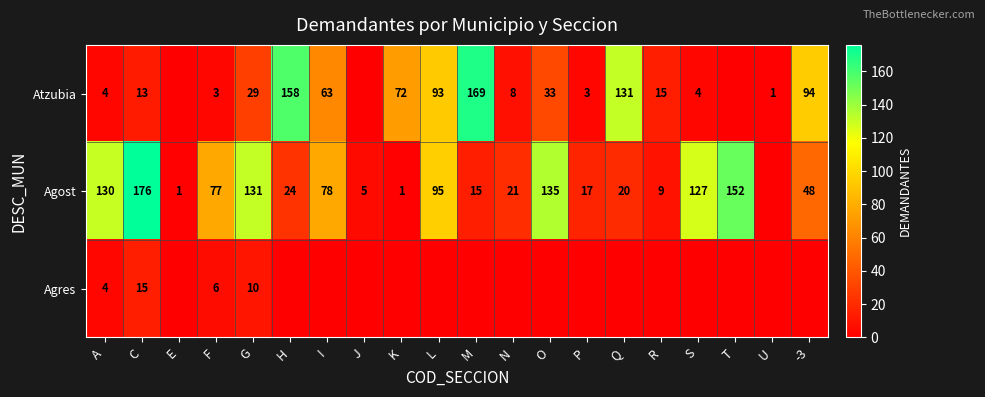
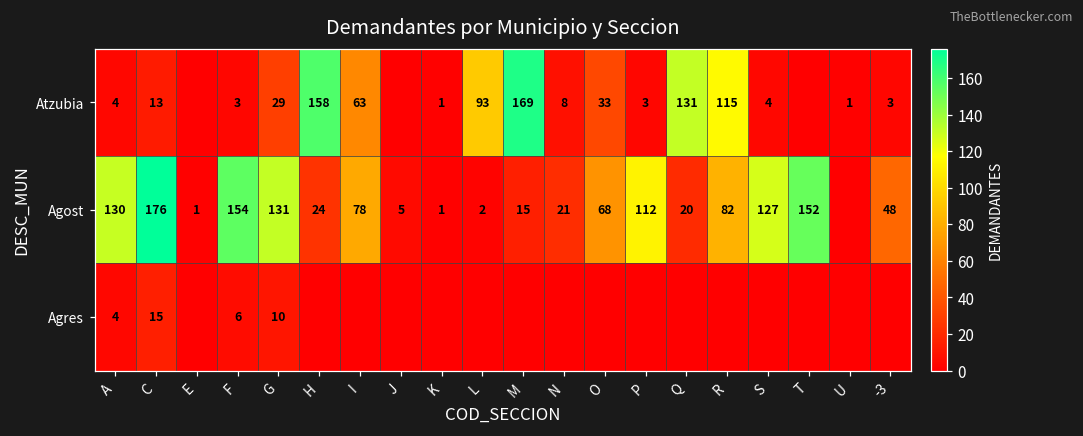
Atzubia, K: 72 -> 1
Atzubia, R: 15 -> 115
Atzubia, -3: 94 -> 3
Agost, F: 77 -> 154
Agost, L: 95 -> 2
Agost, O: 135 -> 68
Agost, P: 17 -> 112
Agost, R: 9 -> 82
